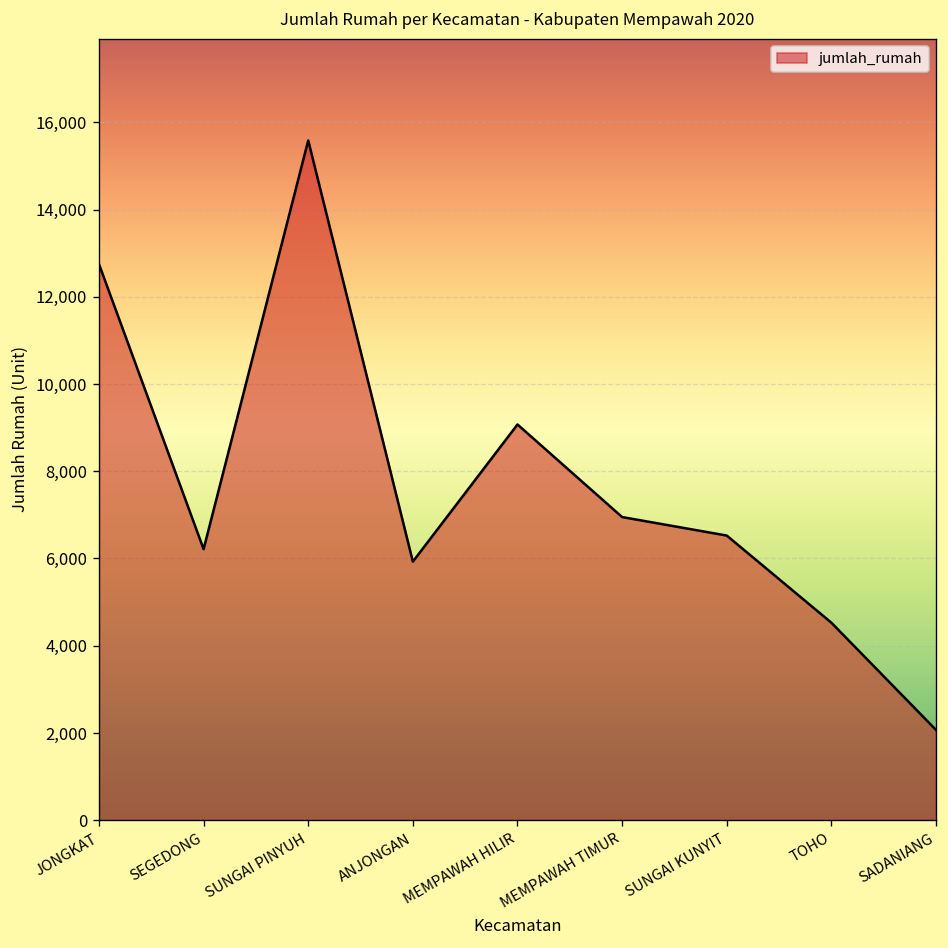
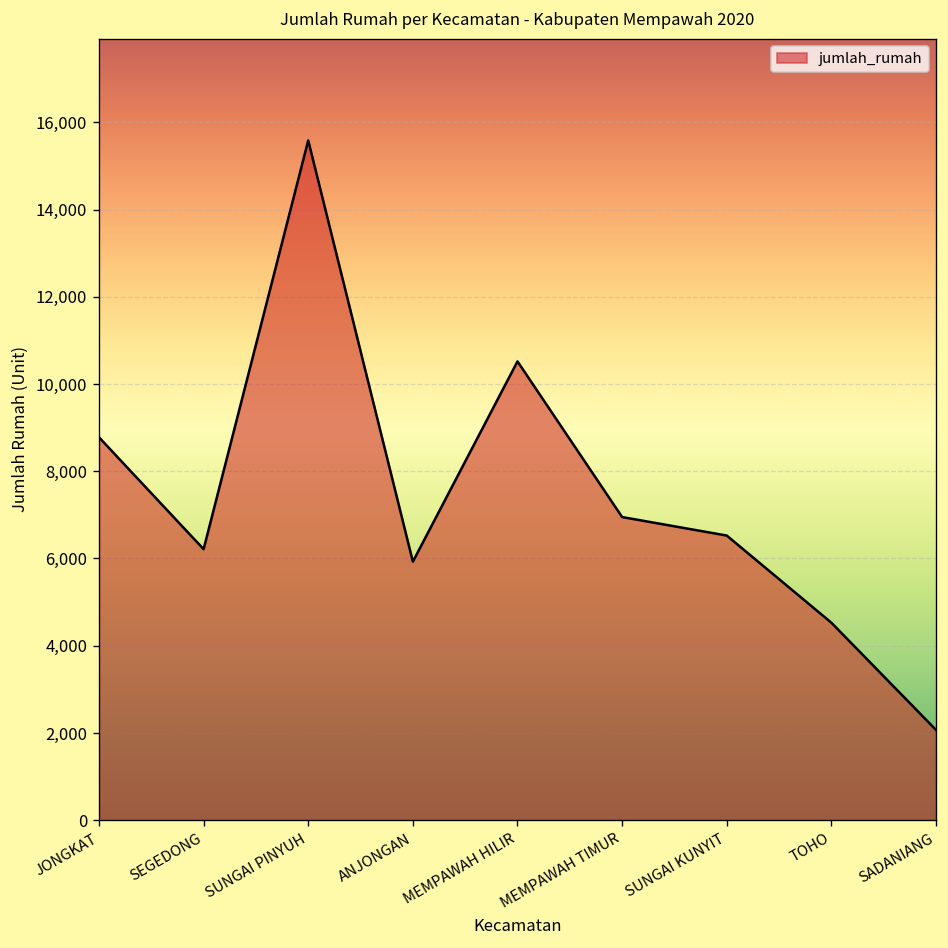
JONGKAT: 12,700 -> 8,800
MEMPAWAH HILIR: 9,100 -> 10,500
